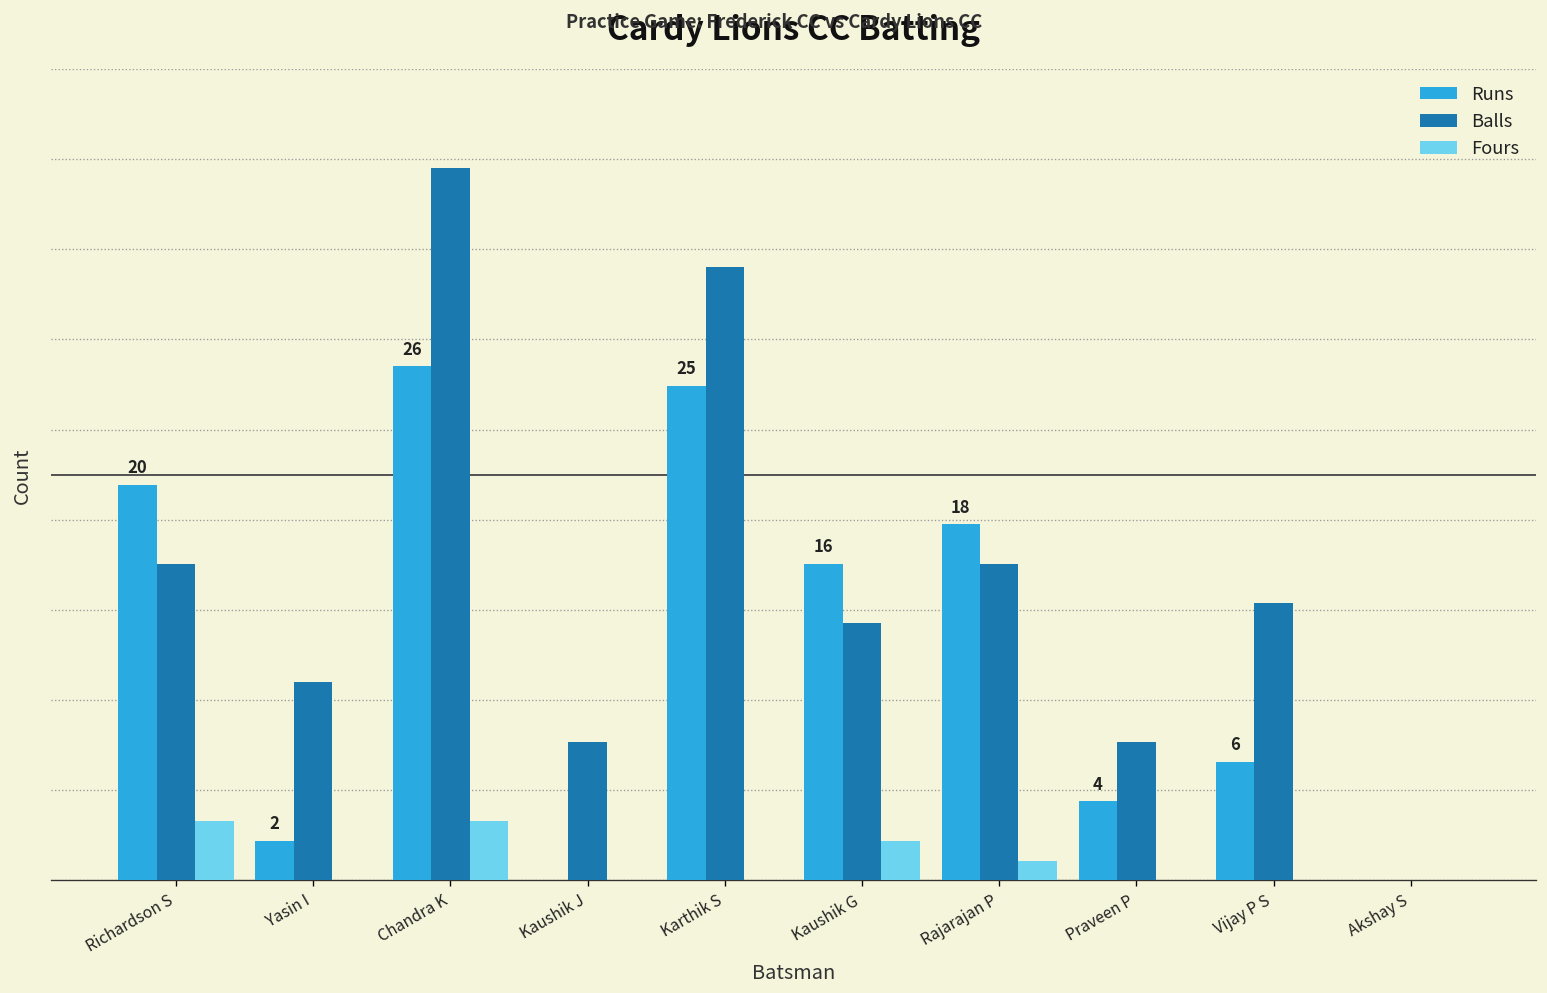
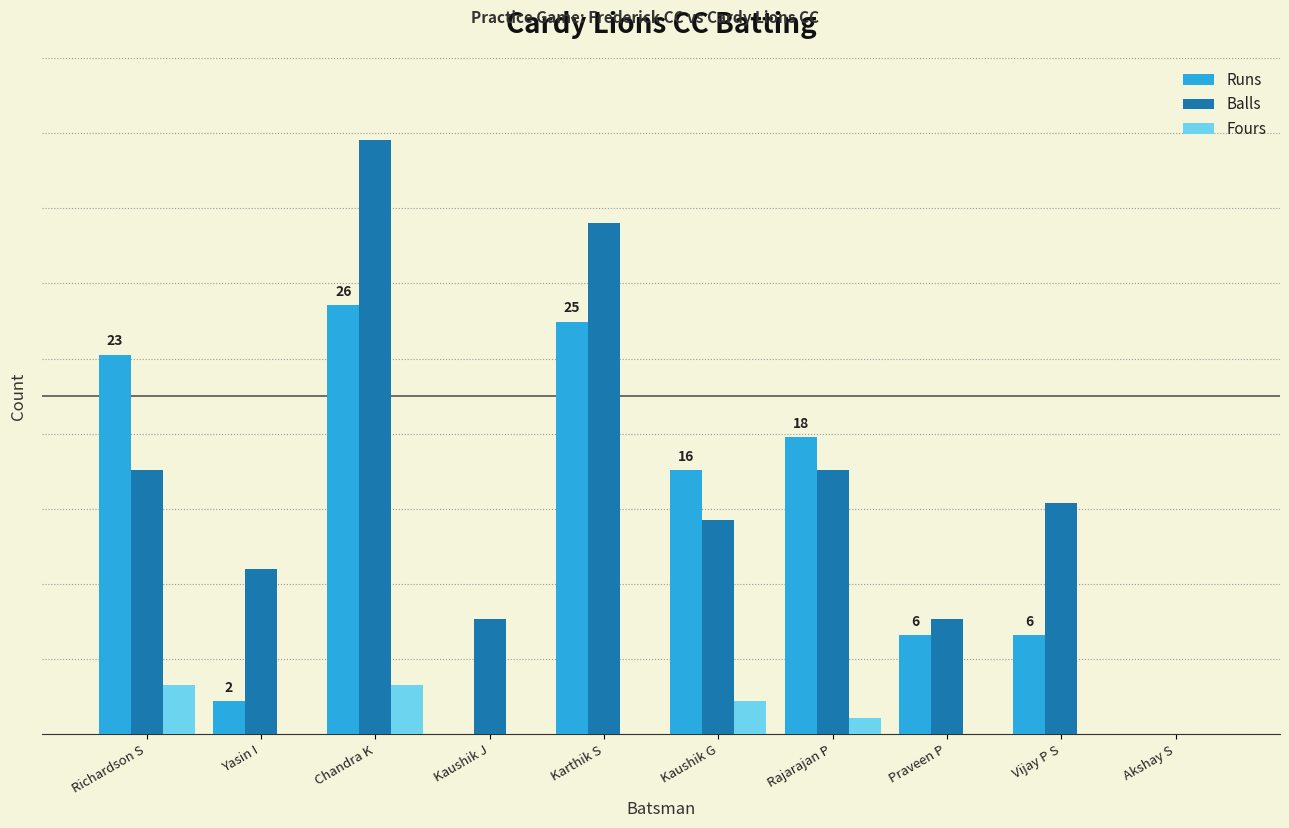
Runs, Richardson S: 20 -> 23
Runs, Praveen P: 4 -> 6
